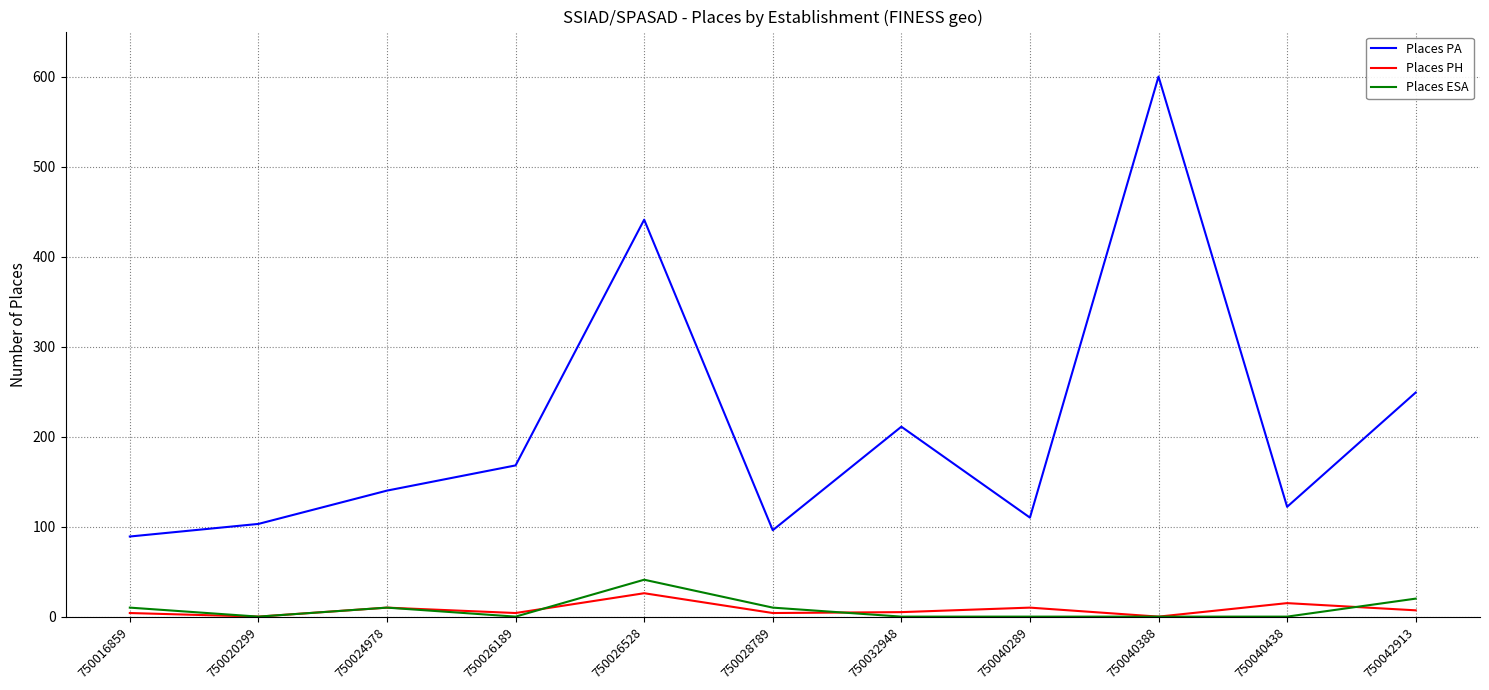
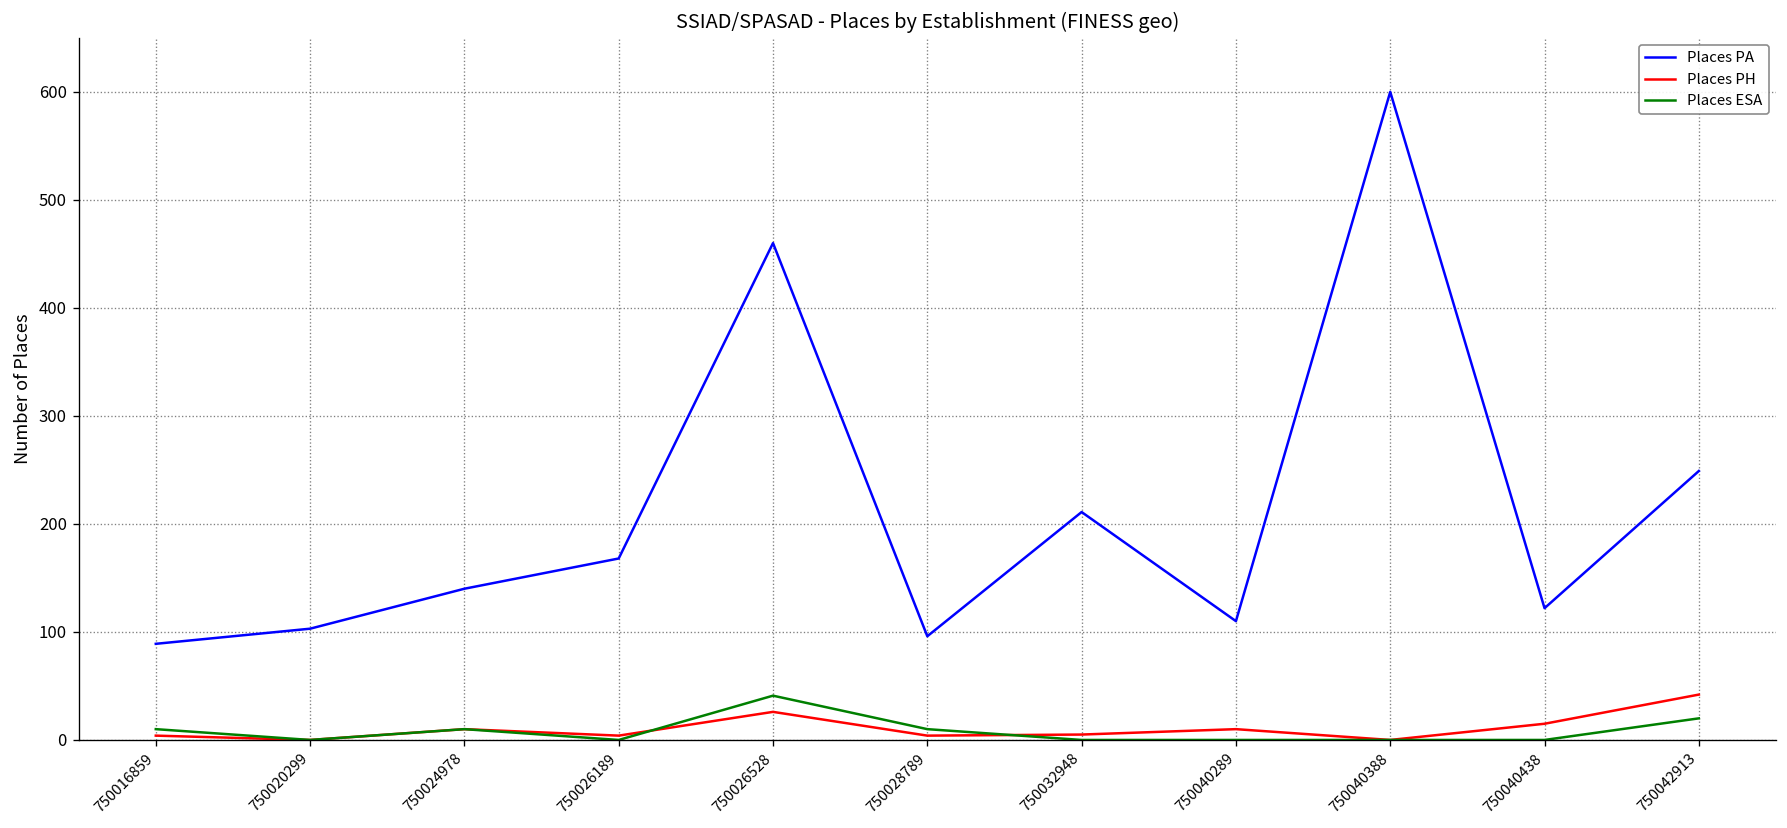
Places PA, 750026528: 440 -> 460
Places PH, 750042913: 10 -> 40
